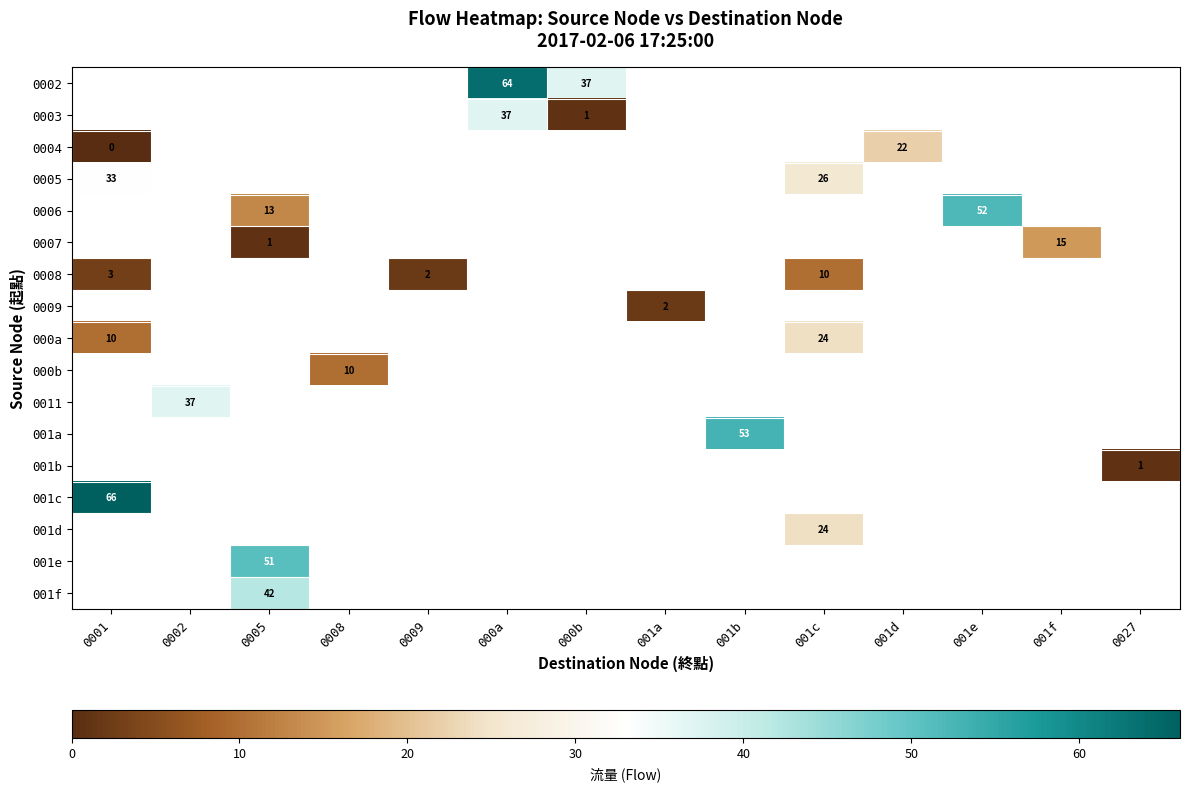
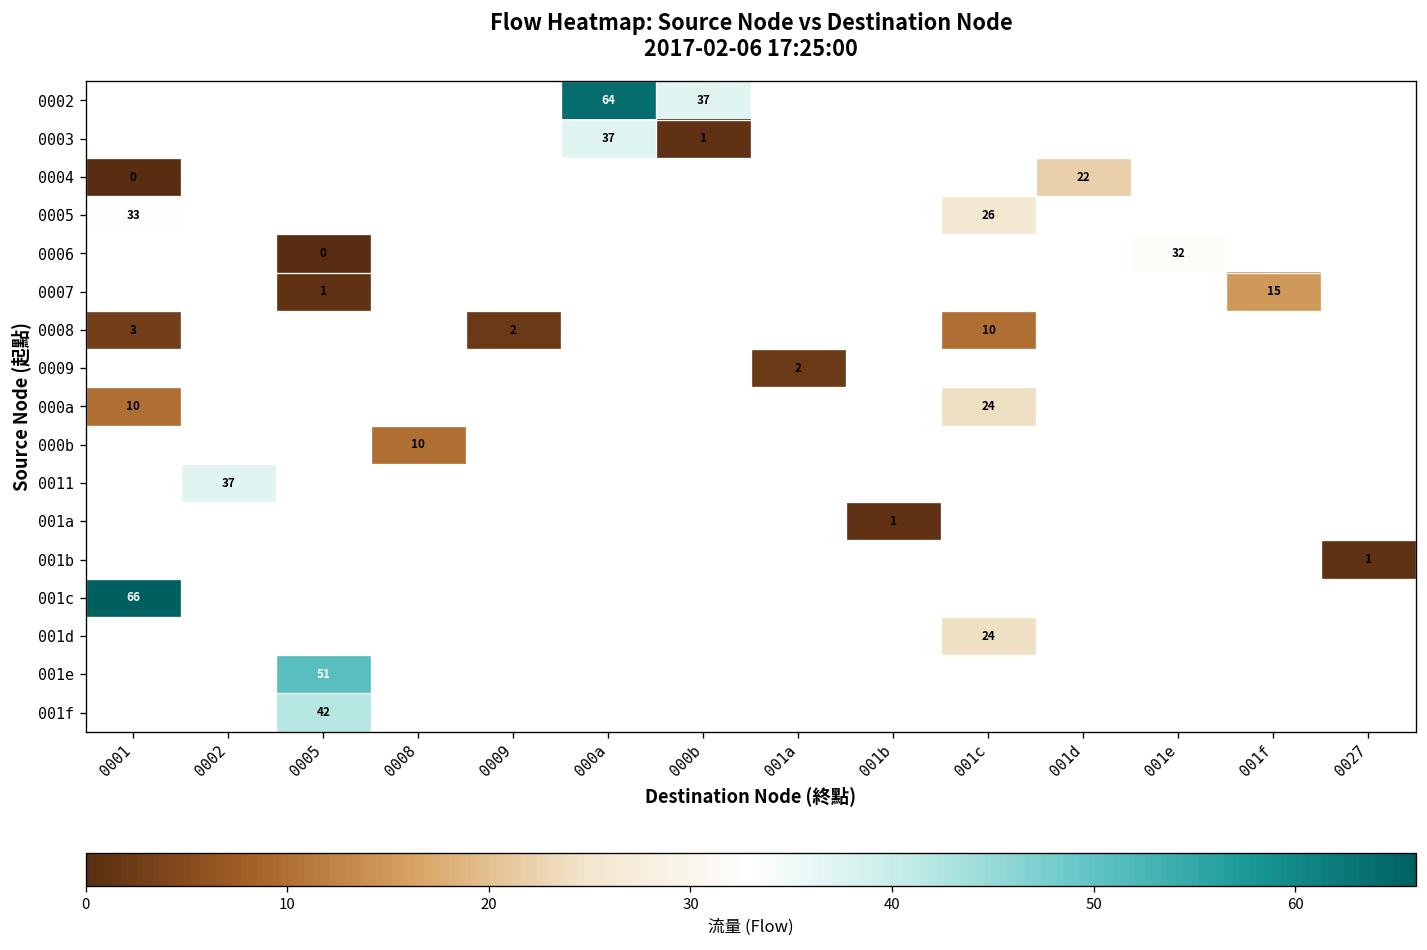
0006, 0005: 13 -> 0
0006, 001e: 52 -> 32
001a, 001b: 53 -> 1
